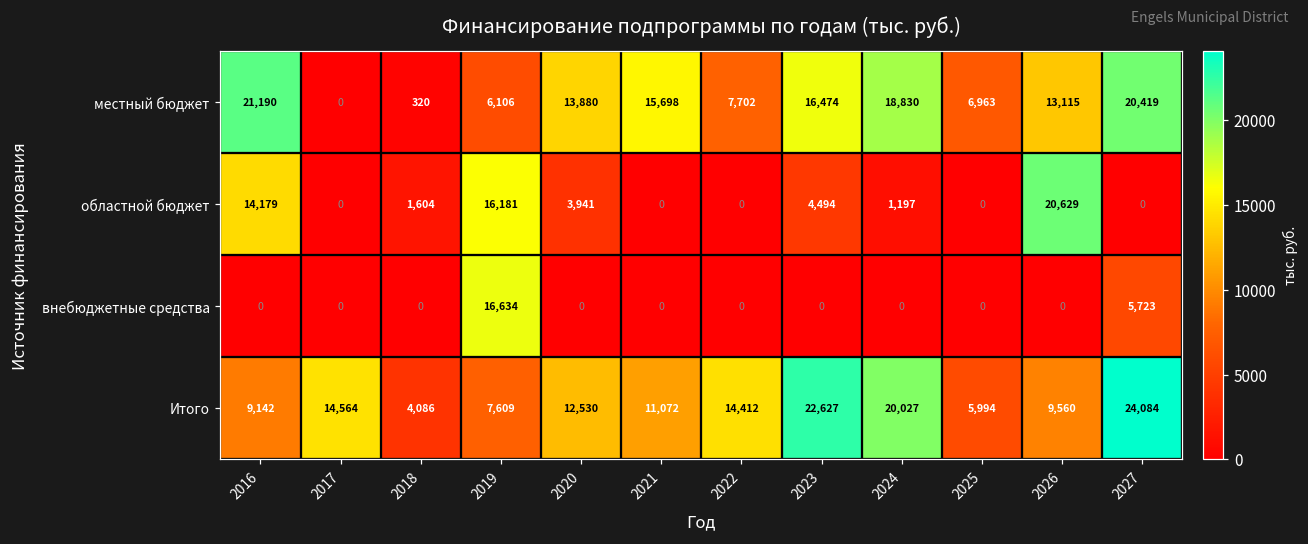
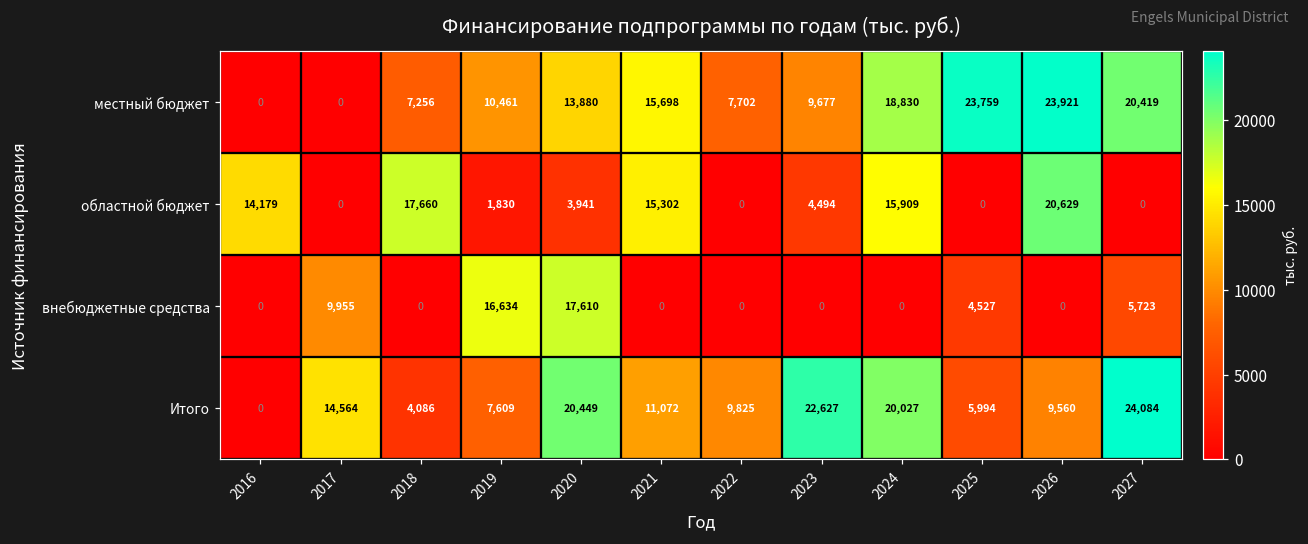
местный бюджет, 2016: 21,190 -> 0
местный бюджет, 2018: 320 -> 7,256
местный бюджет, 2019: 6,106 -> 10,461
местный бюджет, 2023: 16,474 -> 9,677
местный бюджет, 2025: 6,963 -> 23,759
местный бюджет, 2026: 13,115 -> 23,921
областной бюджет, 2018: 1,604 -> 17,660
областной бюджет, 2019: 16,181 -> 1,830
областной бюджет, 2021: 0 -> 15,302
областной бюджет, 2024: 1,197 -> 15,909
внебюджетные средства, 2017: 0 -> 9,955
внебюджетные средства, 2020: 0 -> 17,610
внебюджетные средства, 2025: 0 -> 4,527
Итого, 2016: 9,142 -> 0
Итого, 2020: 12,530 -> 20,449
Итого, 2022: 14,412 -> 9,825
